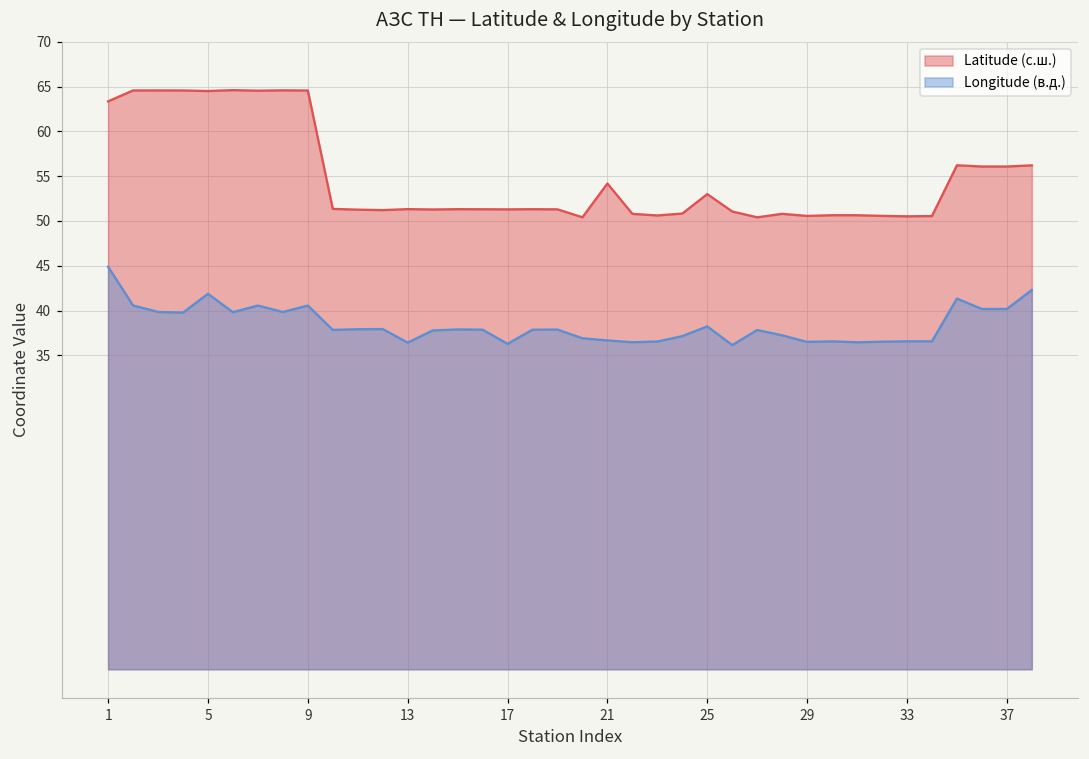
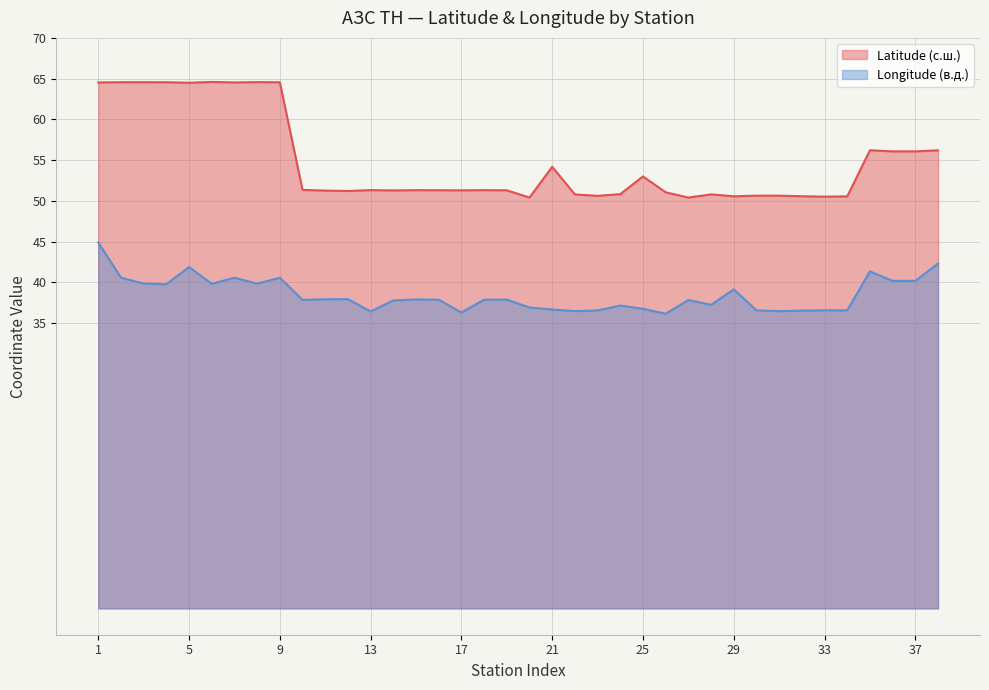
Latitude (с.ш.), 1: 63 -> 65
Longitude (в.д.), 25: 38 -> 37
Longitude (в.д.), 29: 37 -> 39
